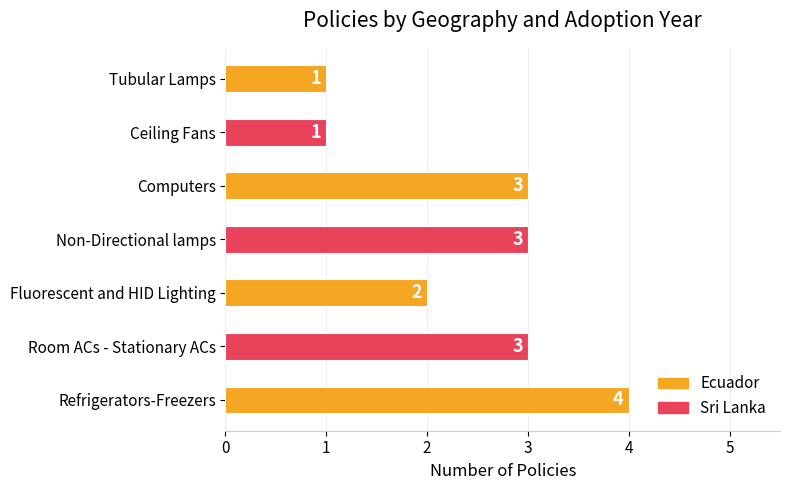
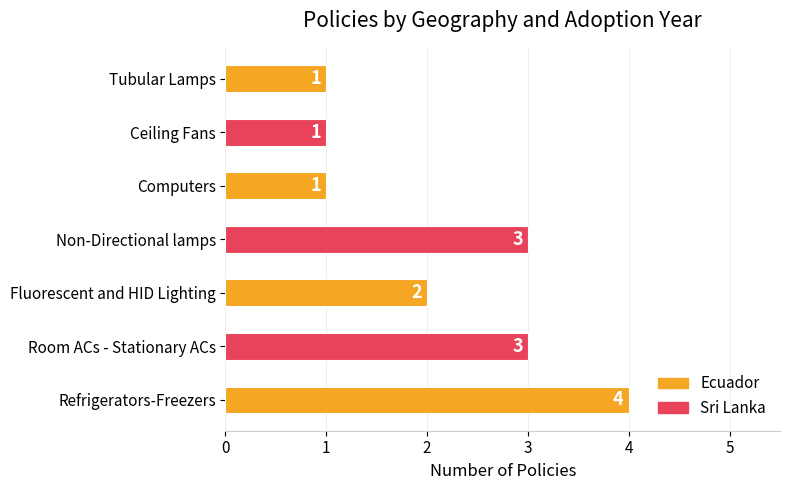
Computers: 3 -> 1
